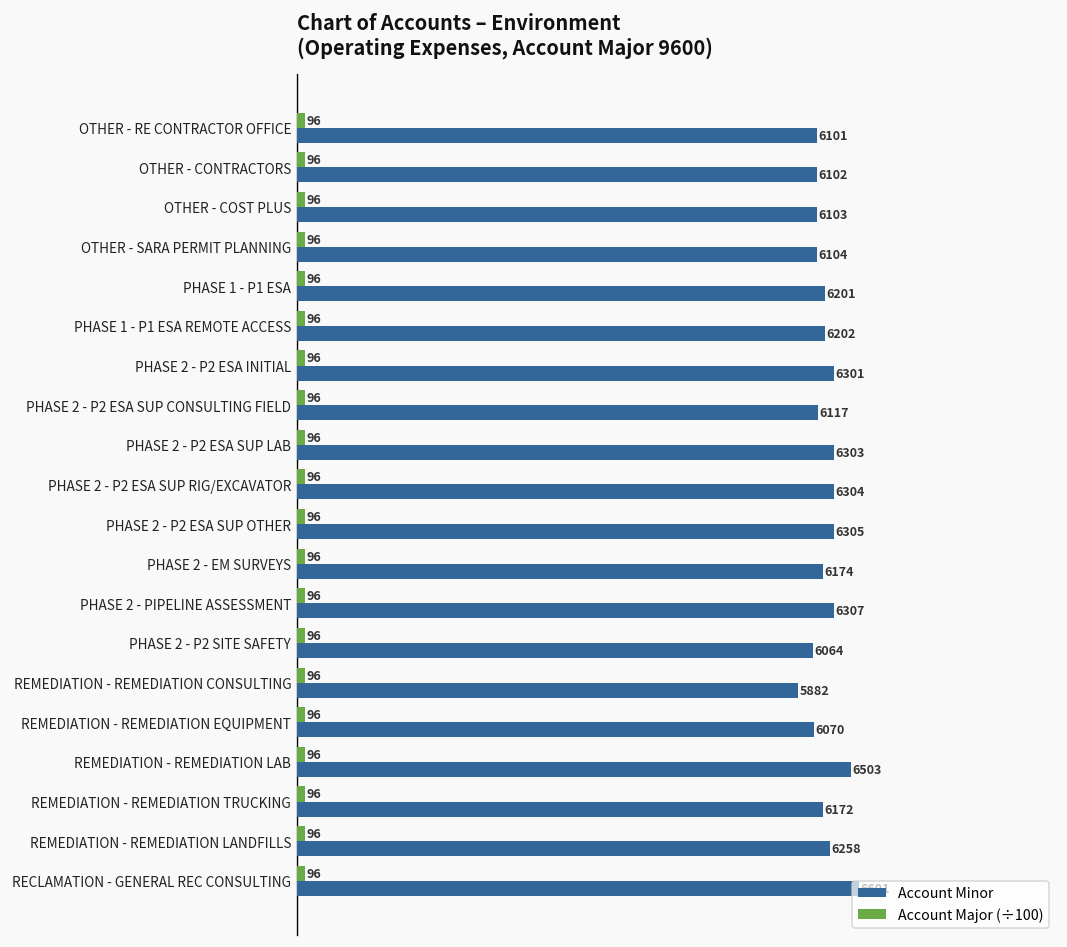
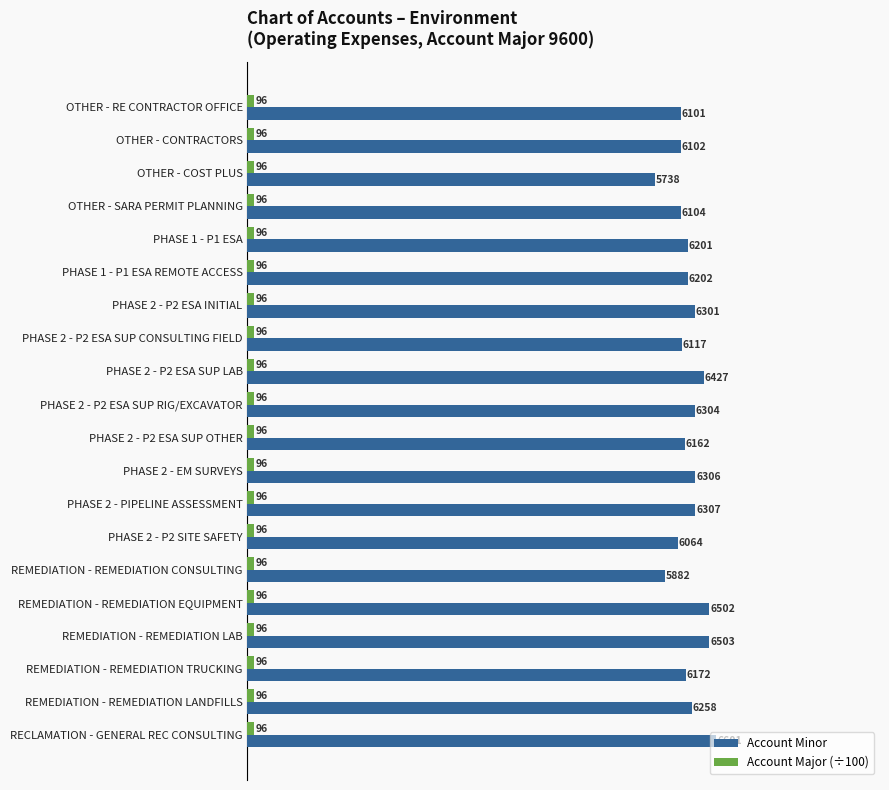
Account Minor, OTHER - COST PLUS: 6103 -> 5738
Account Minor, PHASE 2 - P2 ESA SUP LAB: 6303 -> 6427
Account Minor, PHASE 2 - P2 ESA SUP OTHER: 6305 -> 6162
Account Minor, PHASE 2 - EM SURVEYS: 6174 -> 6306
Account Minor, REMEDIATION - REMEDIATION EQUIPMENT: 6070 -> 6502
